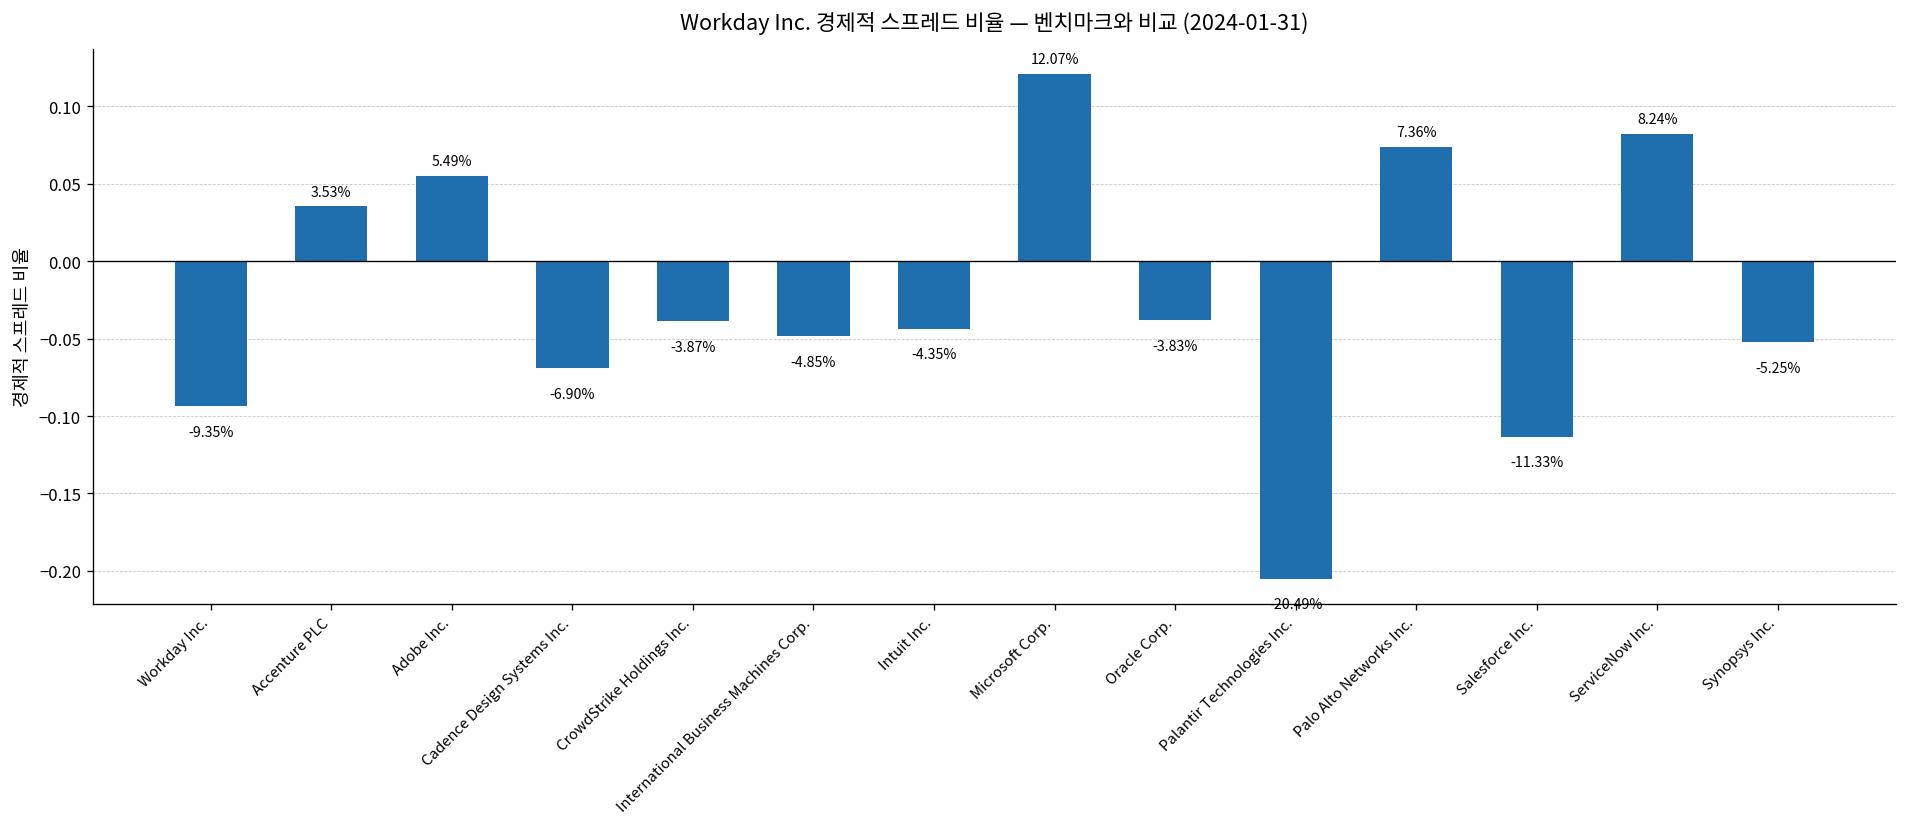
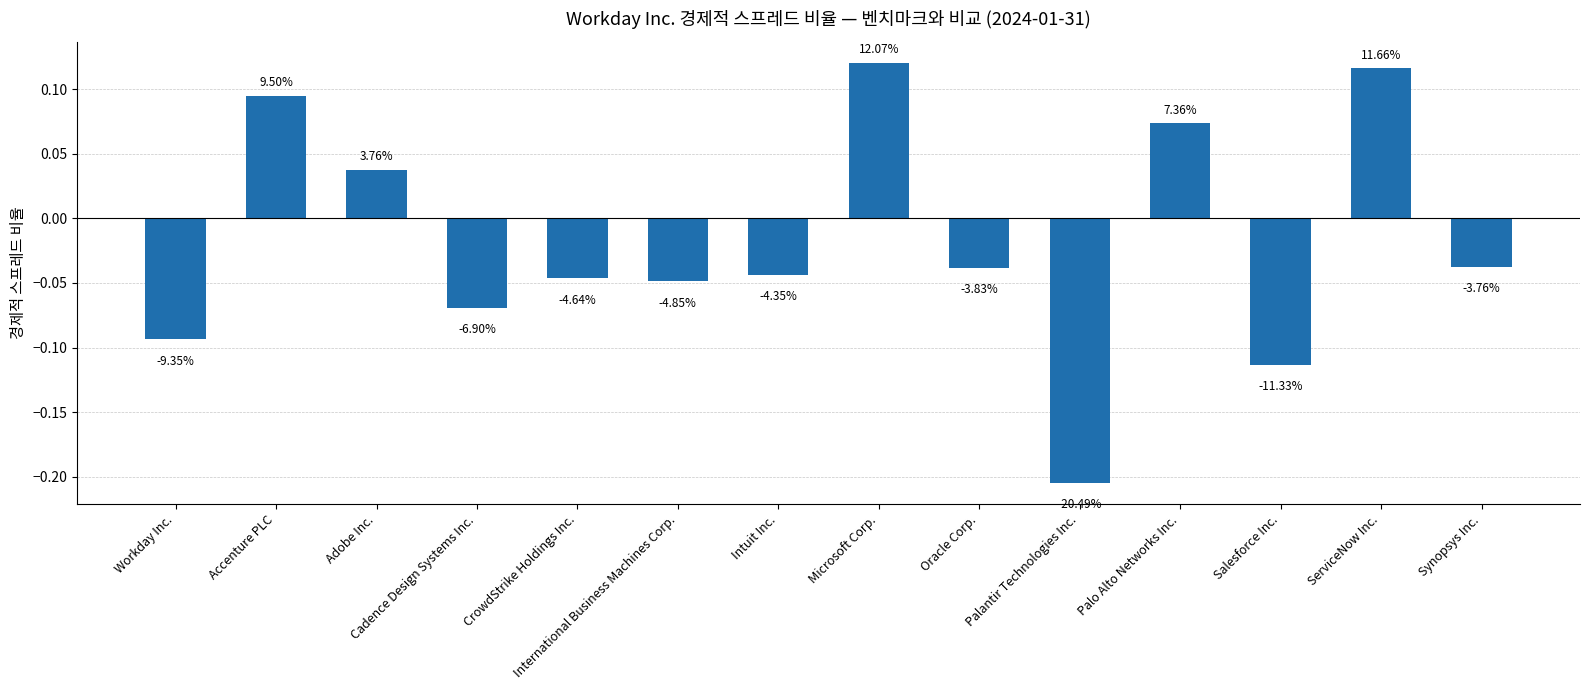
Accenture PLC: 3.53% -> 9.50%
Adobe Inc.: 5.49% -> 3.76%
CrowdStrike Holdings Inc.: -3.87% -> -4.64%
ServiceNow Inc.: 8.24% -> 11.66%
Synopsys Inc.: -5.25% -> -3.76%
